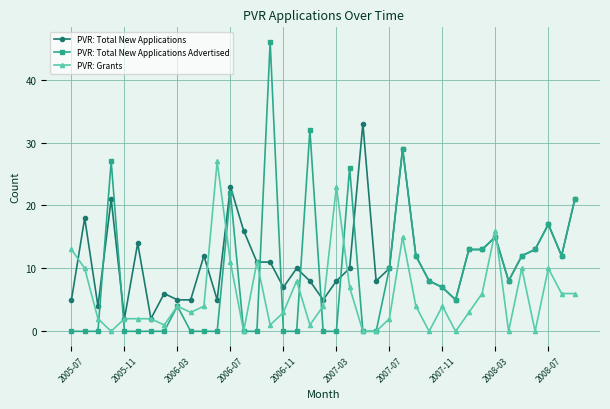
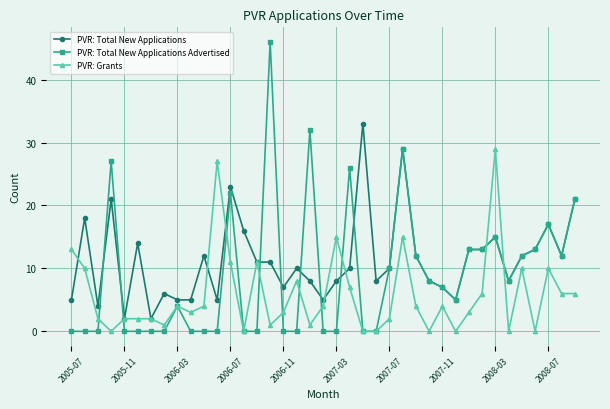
PVR: Grants, 2007-03: 23 -> 15
PVR: Grants, 2008-03: 16 -> 29
